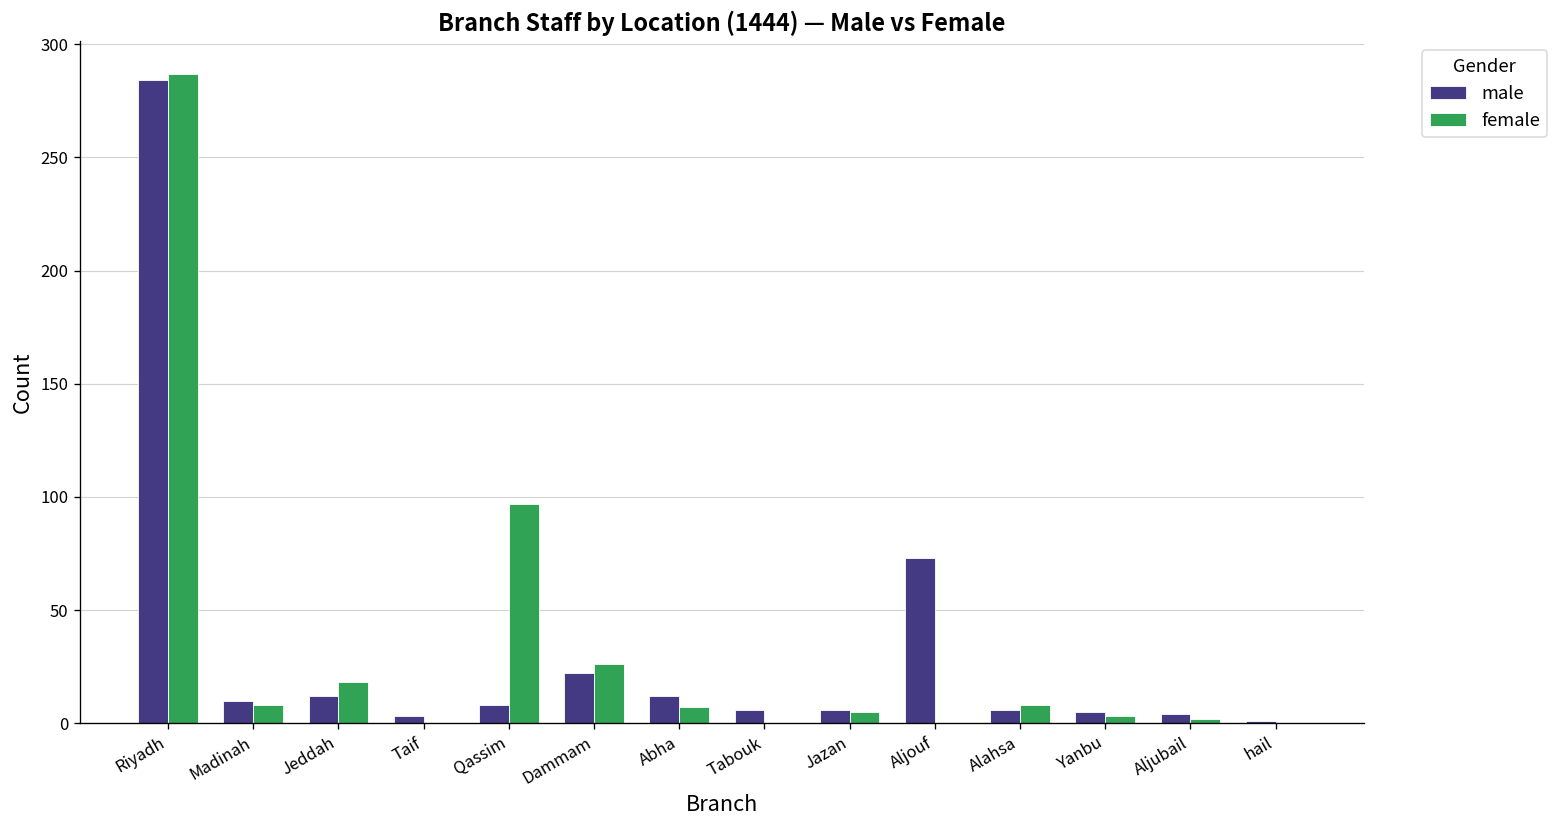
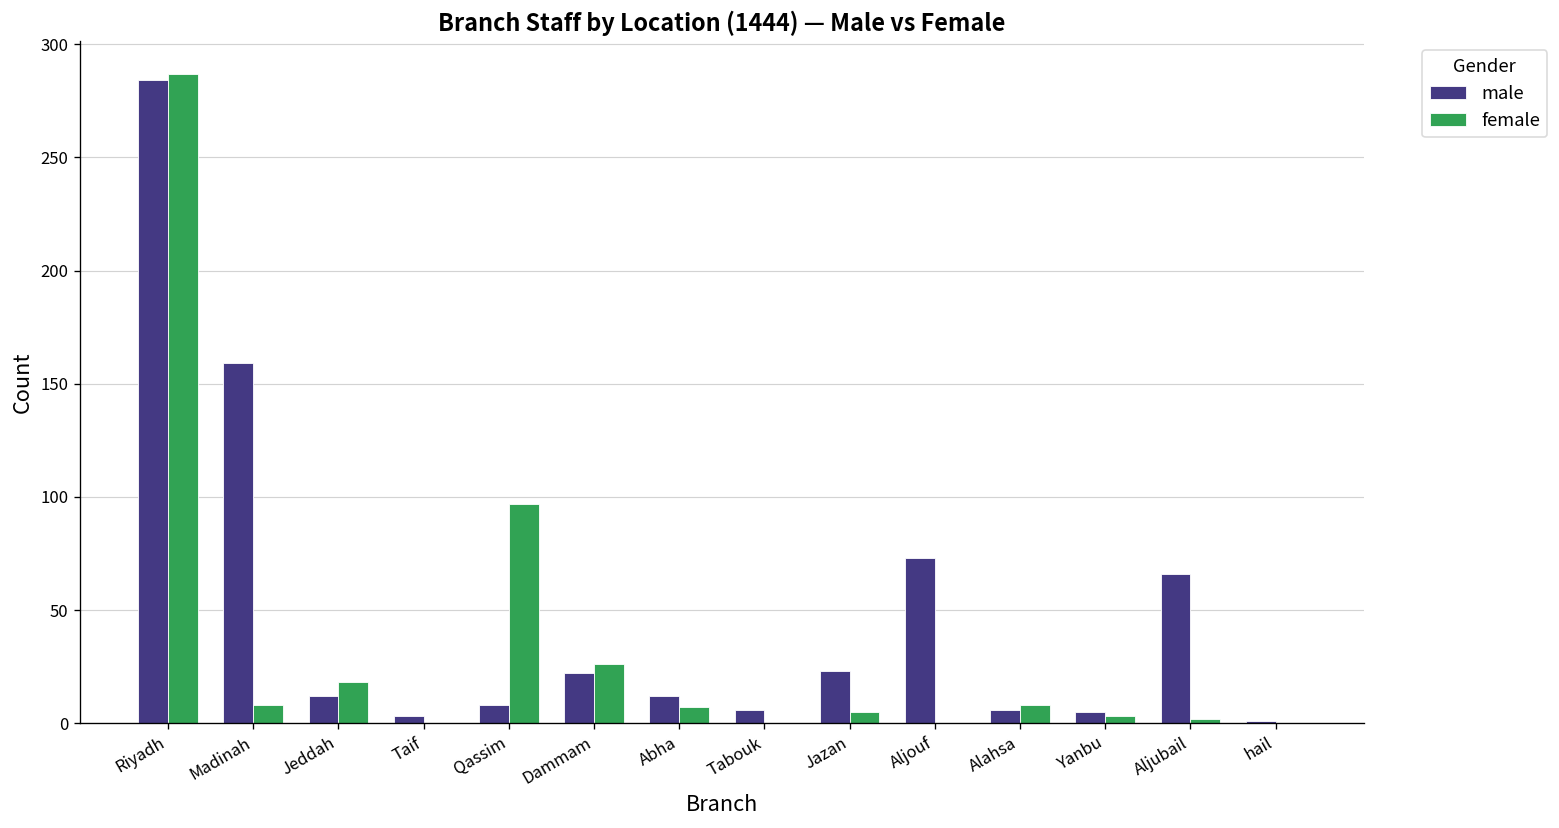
male, Madinah: 10 -> 159
male, Jazan: 6 -> 23
male, Aljubail: 4 -> 66
